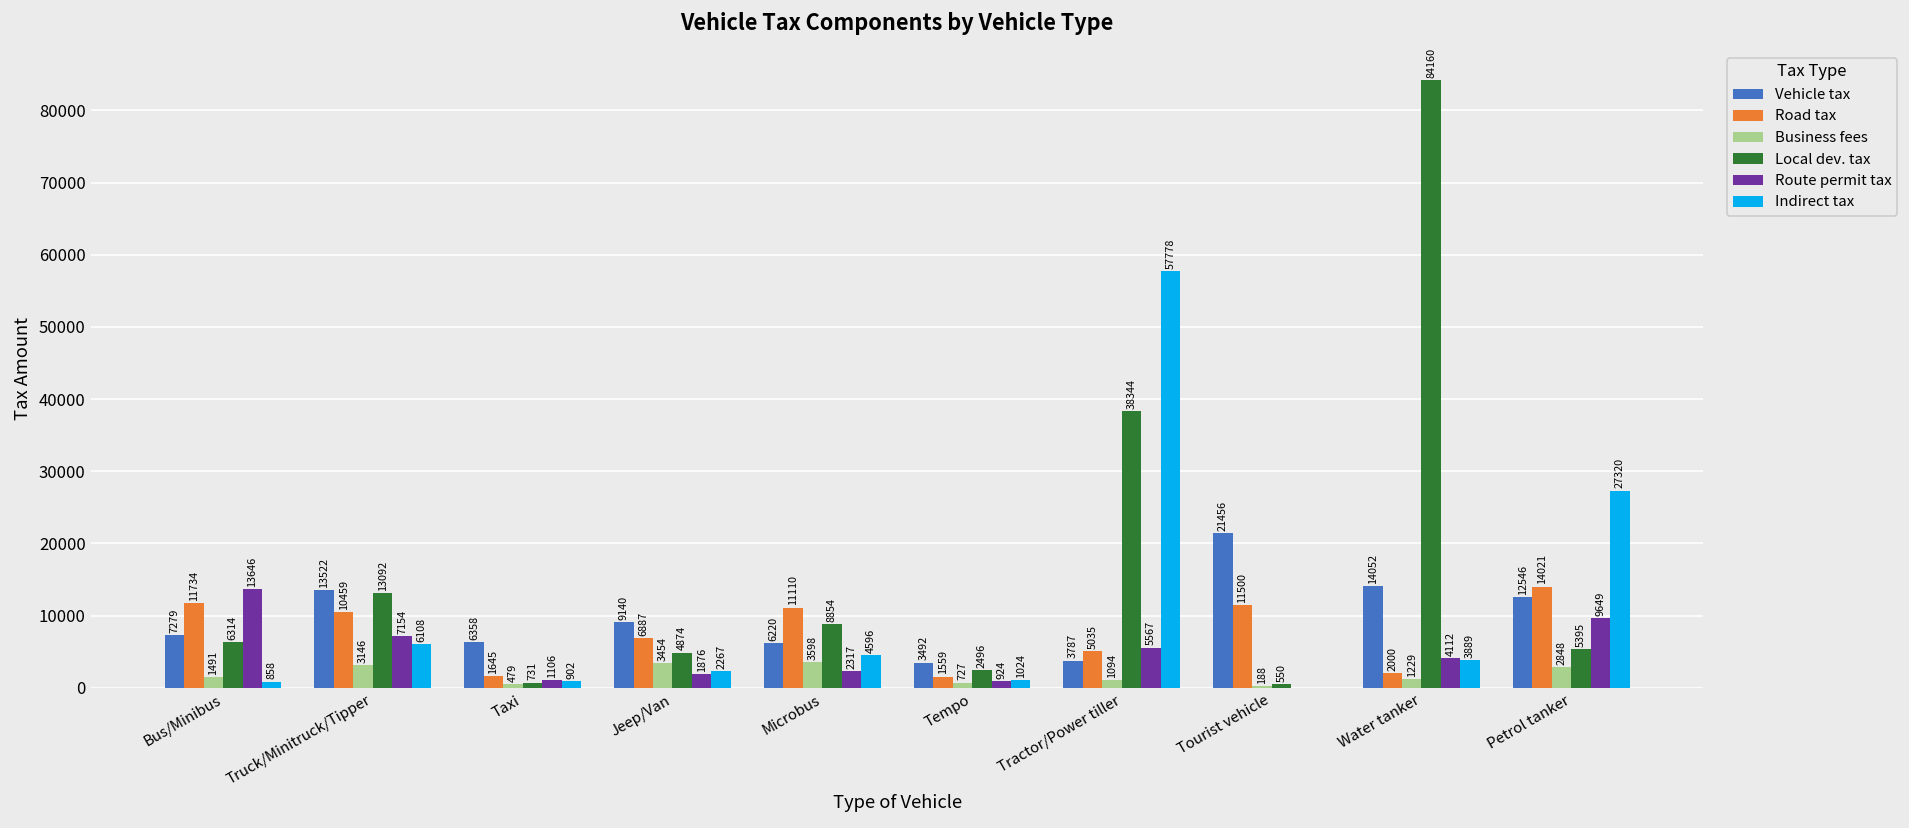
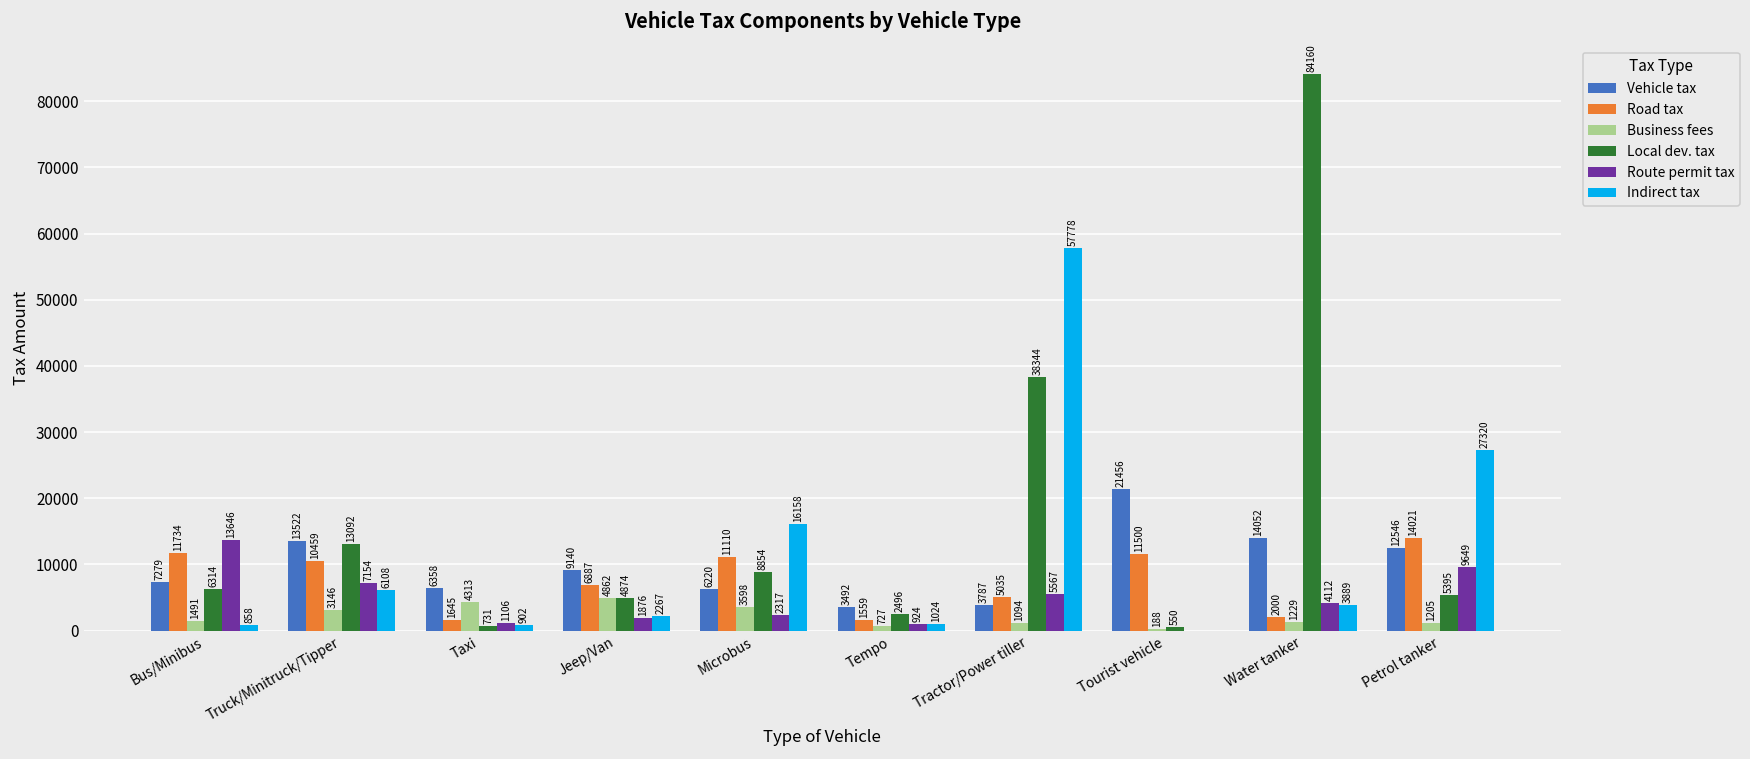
Business fees, Taxi: 479 -> 4313
Business fees, Jeep/Van: 3454 -> 4862
Indirect tax, Microbus: 4596 -> 16158
Business fees, Petrol tanker: 2848 -> 1205
